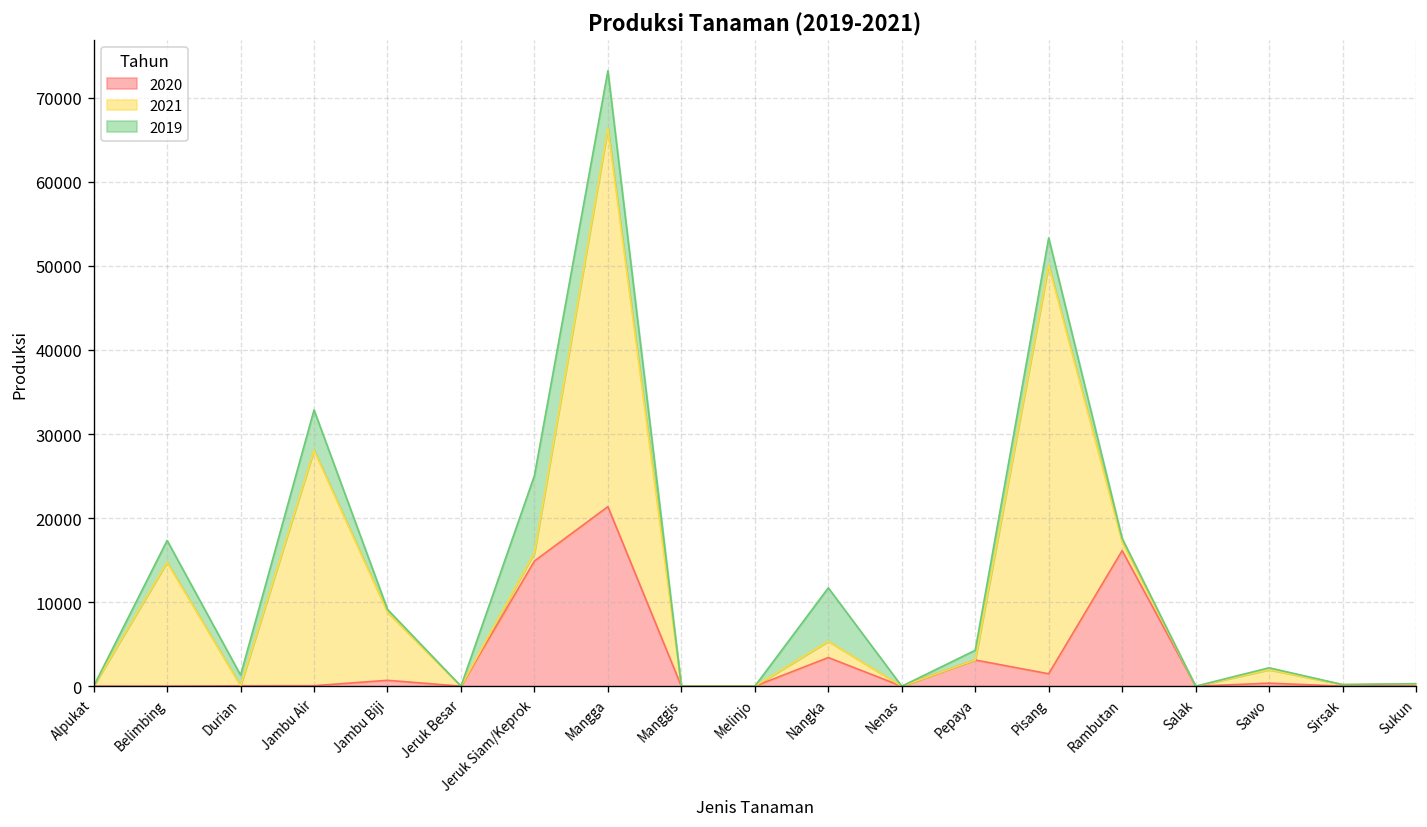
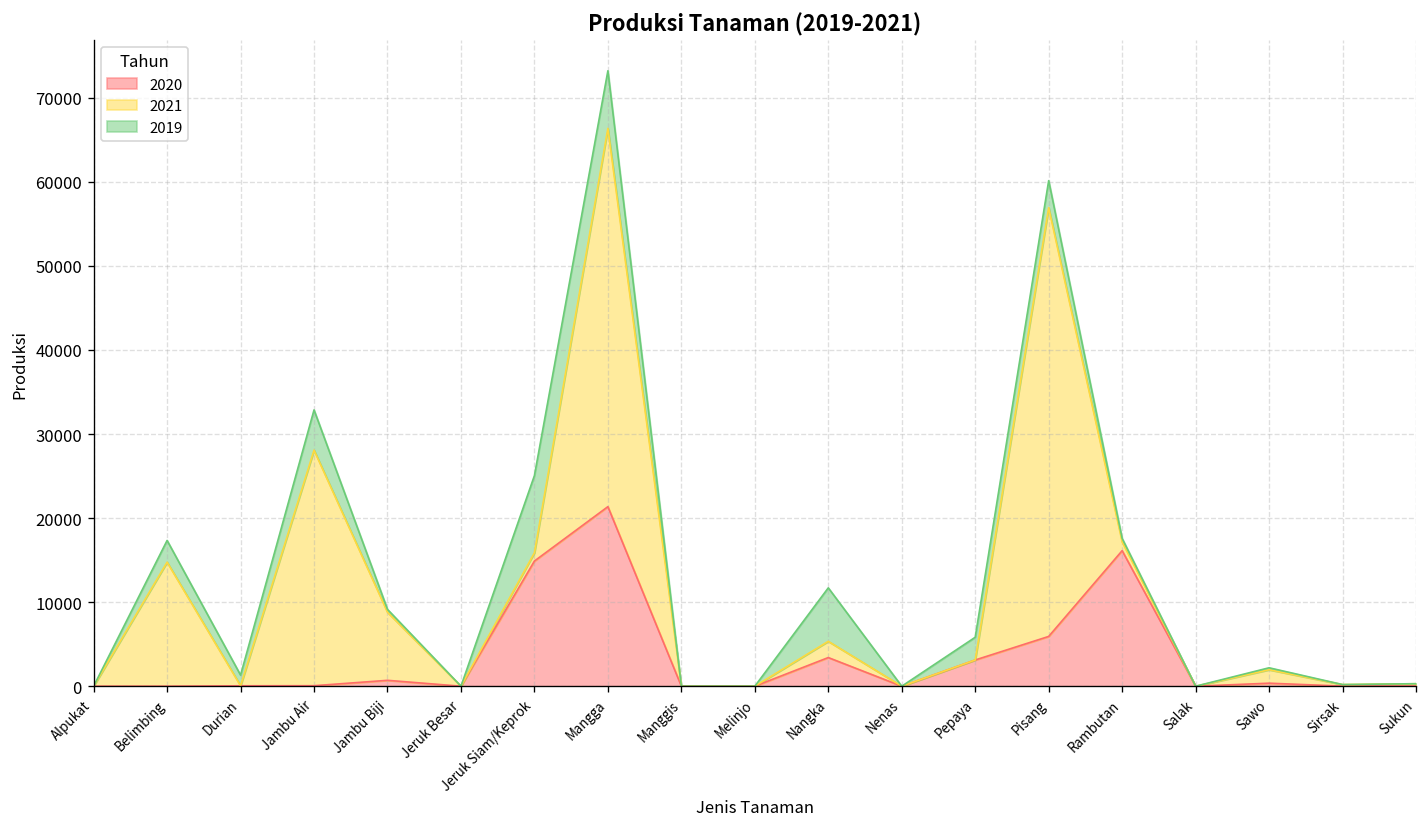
2019, Pepaya: 1000 -> 3000
2020, Pisang: 1000 -> 6000
2021, Pisang: 49000 -> 51000
